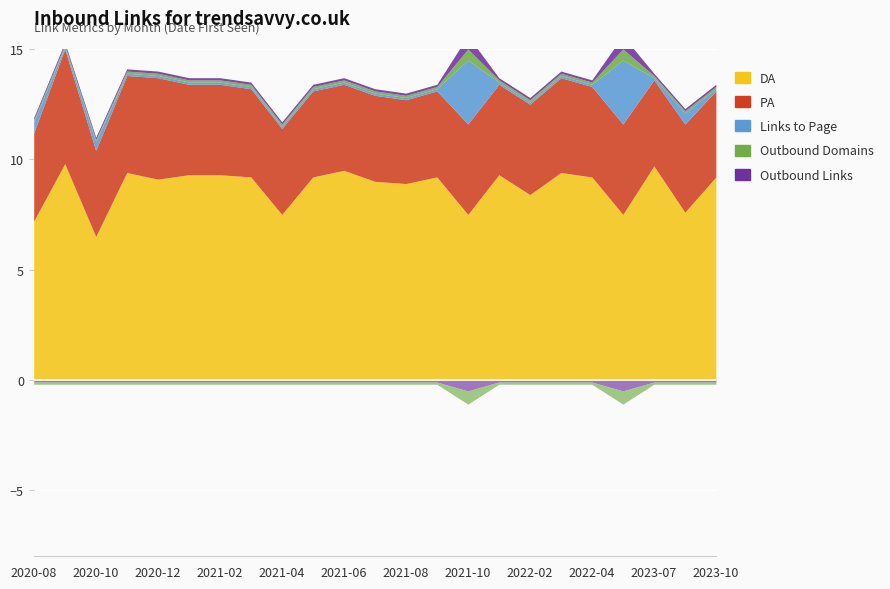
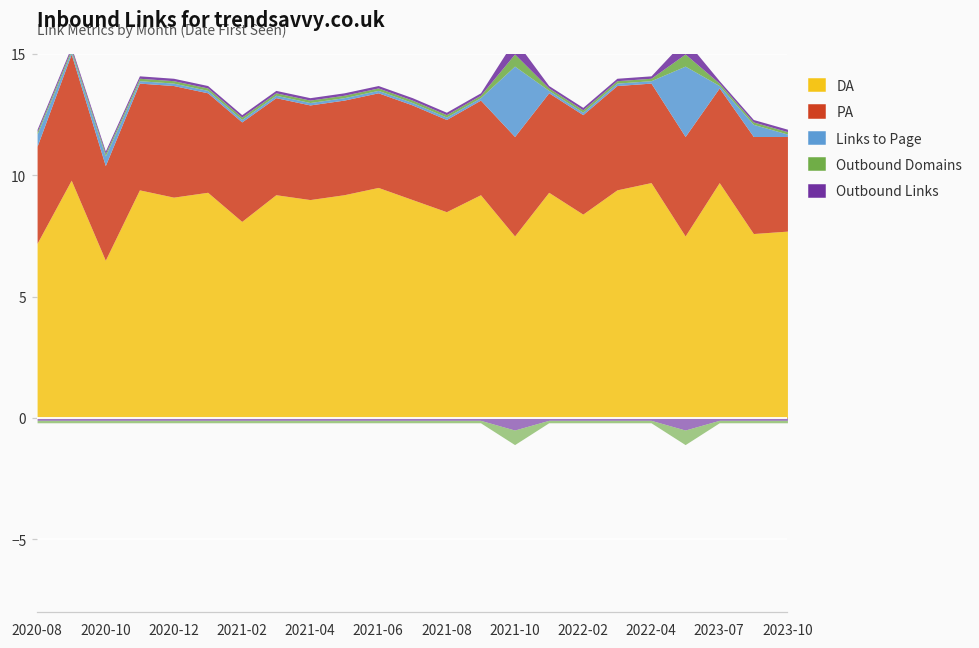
DA, 2021-02: 9.3 -> 8.1
DA, 2021-04: 7.5 -> 9.0
DA, 2021-08: 8.9 -> 8.5
DA, 2022-04: 9.2 -> 9.7
DA, 2023-10: 9.2 -> 7.7
